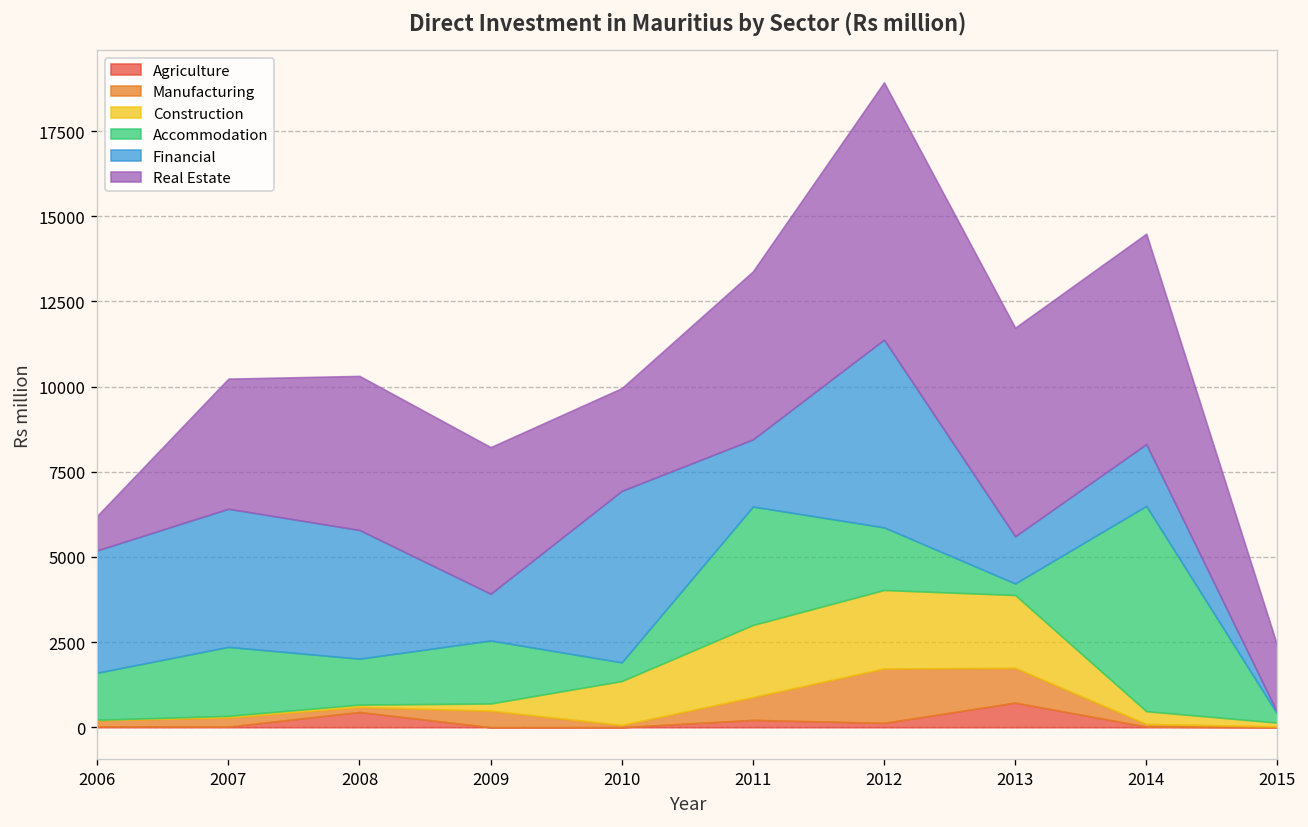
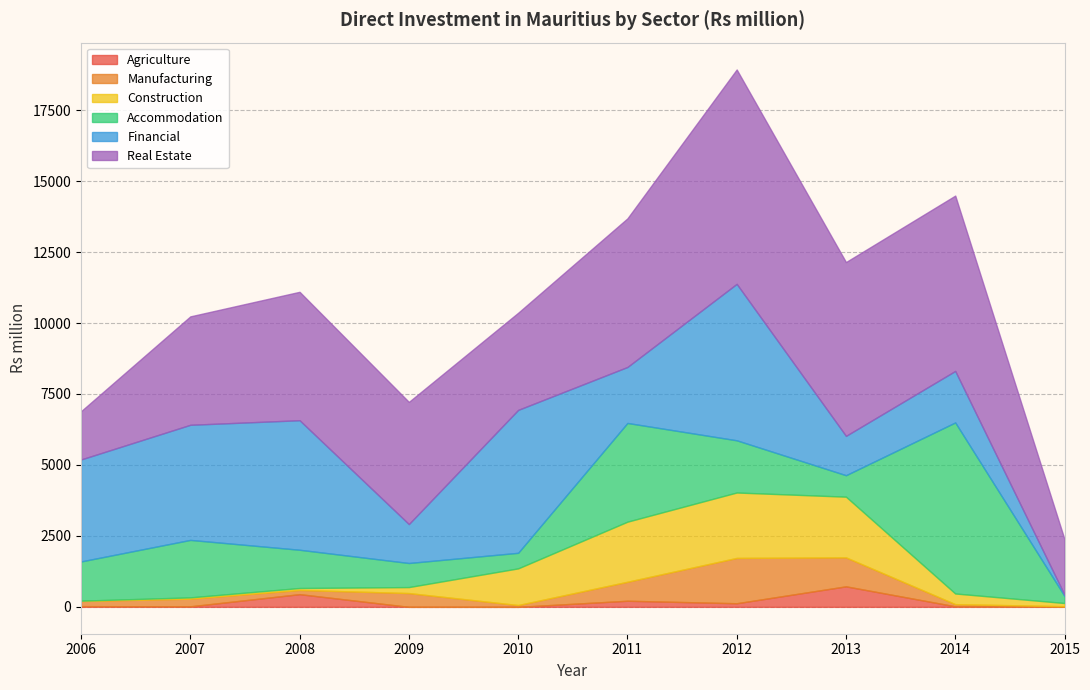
Real Estate, 2006: 1000 -> 1700
Financial, 2008: 3800 -> 4600
Accommodation, 2009: 1800 -> 800
Real Estate, 2010: 3000 -> 3400
Real Estate, 2011: 4900 -> 5200
Accommodation, 2013: 300 -> 800
